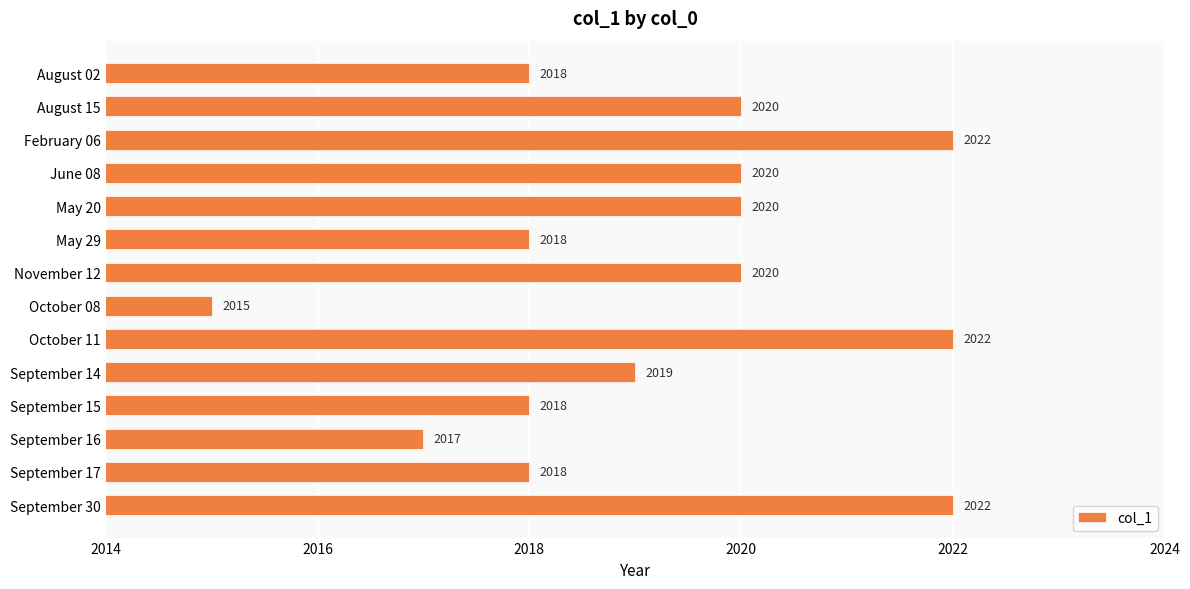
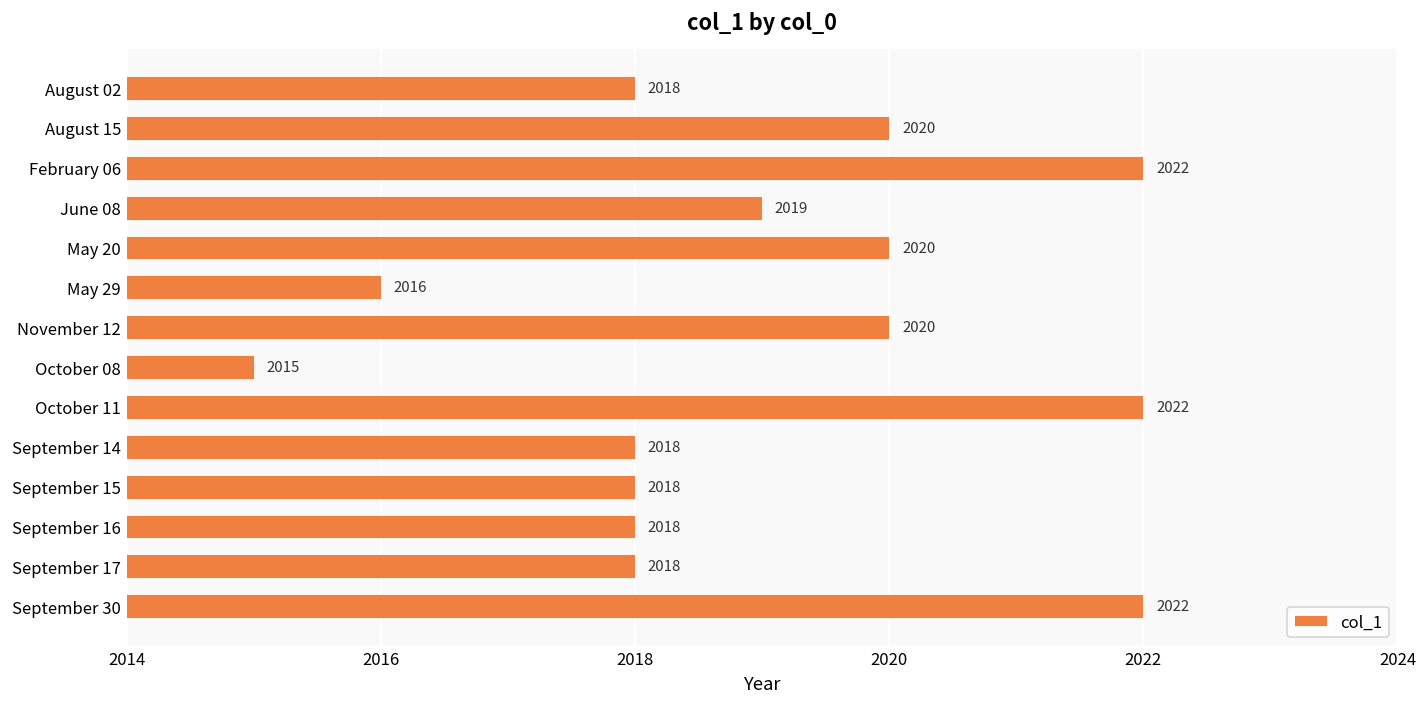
June 08: 2020 -> 2019
May 29: 2018 -> 2016
September 14: 2019 -> 2018
September 16: 2017 -> 2018
